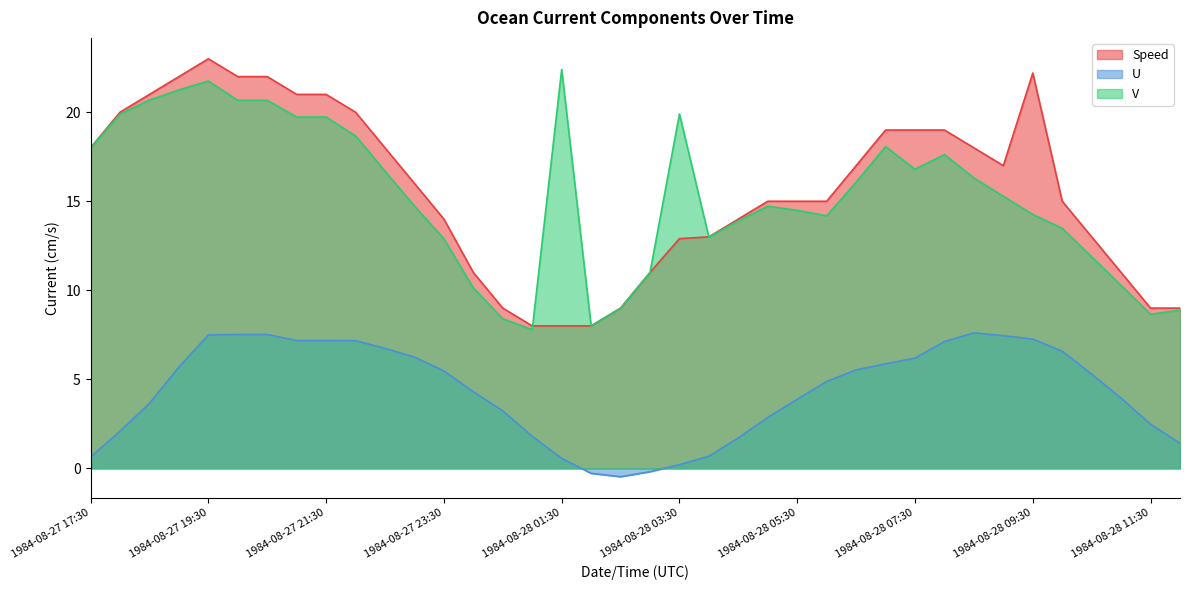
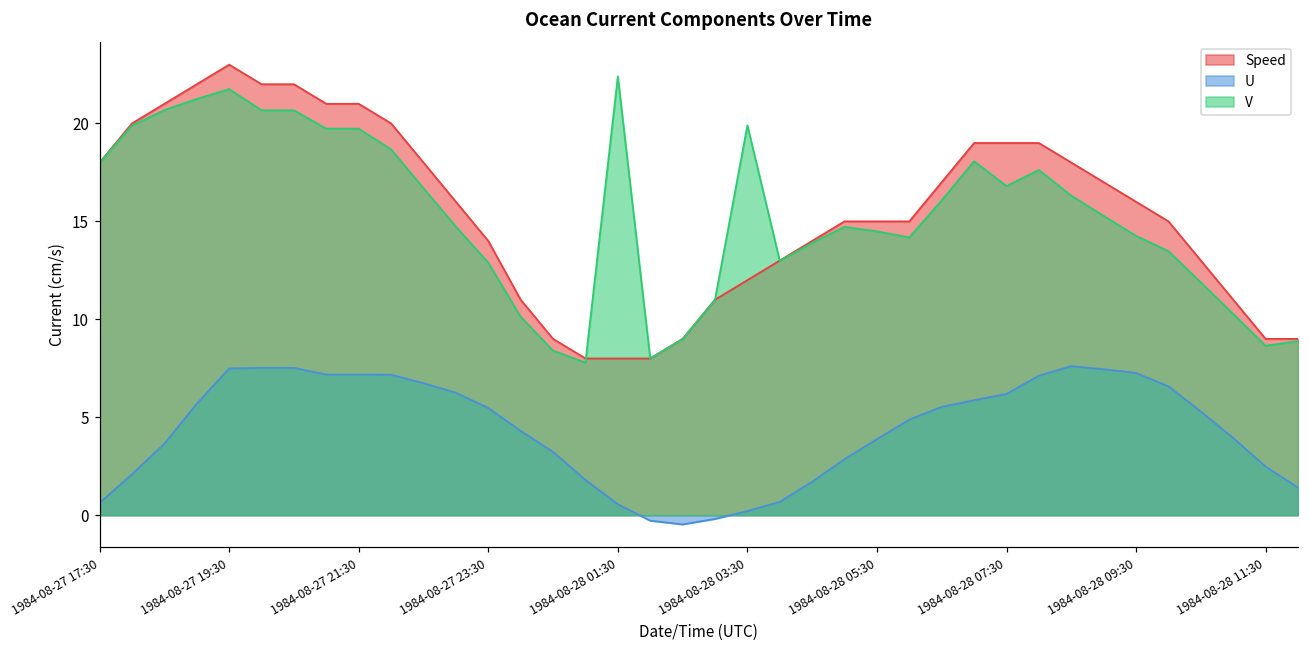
Speed, 1984-08-28 03:30: 12.9 -> 12.0
Speed, 1984-08-28 09:30: 22.2 -> 16.0
